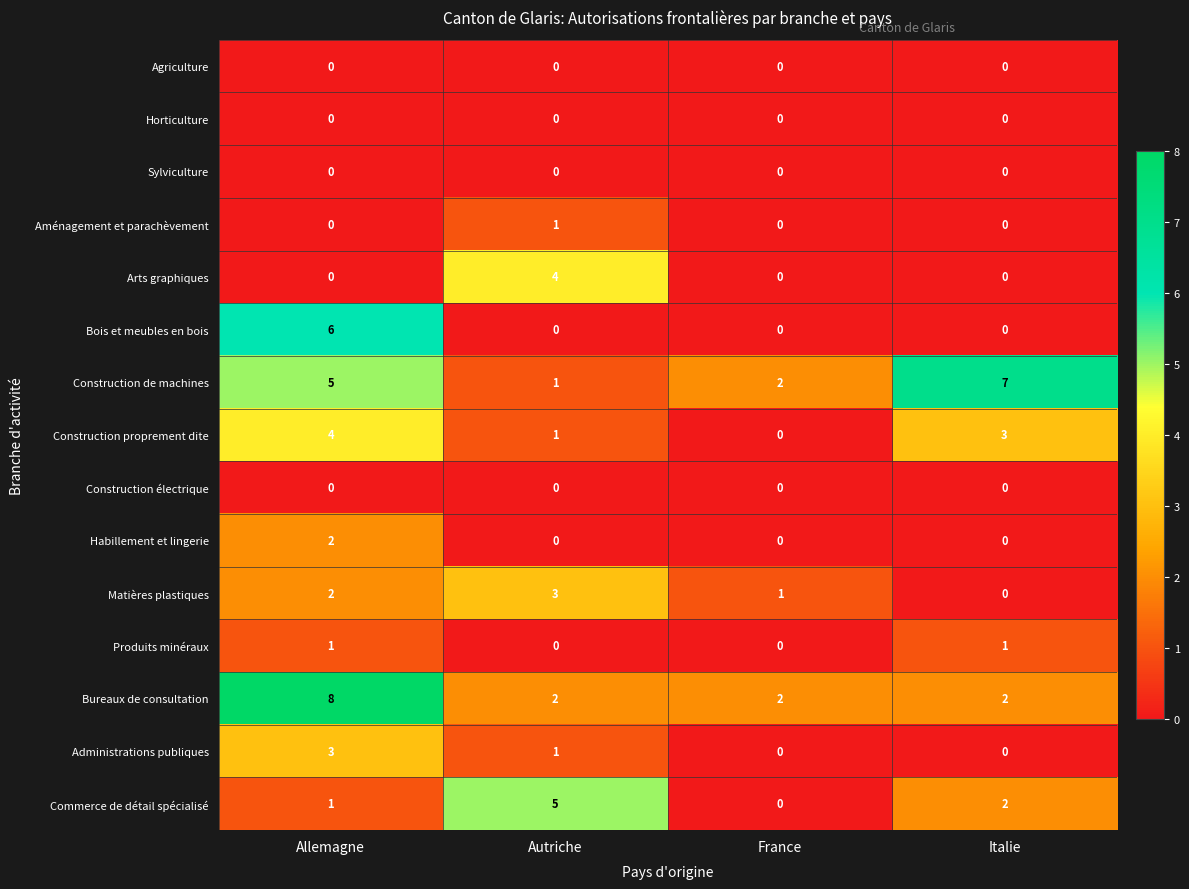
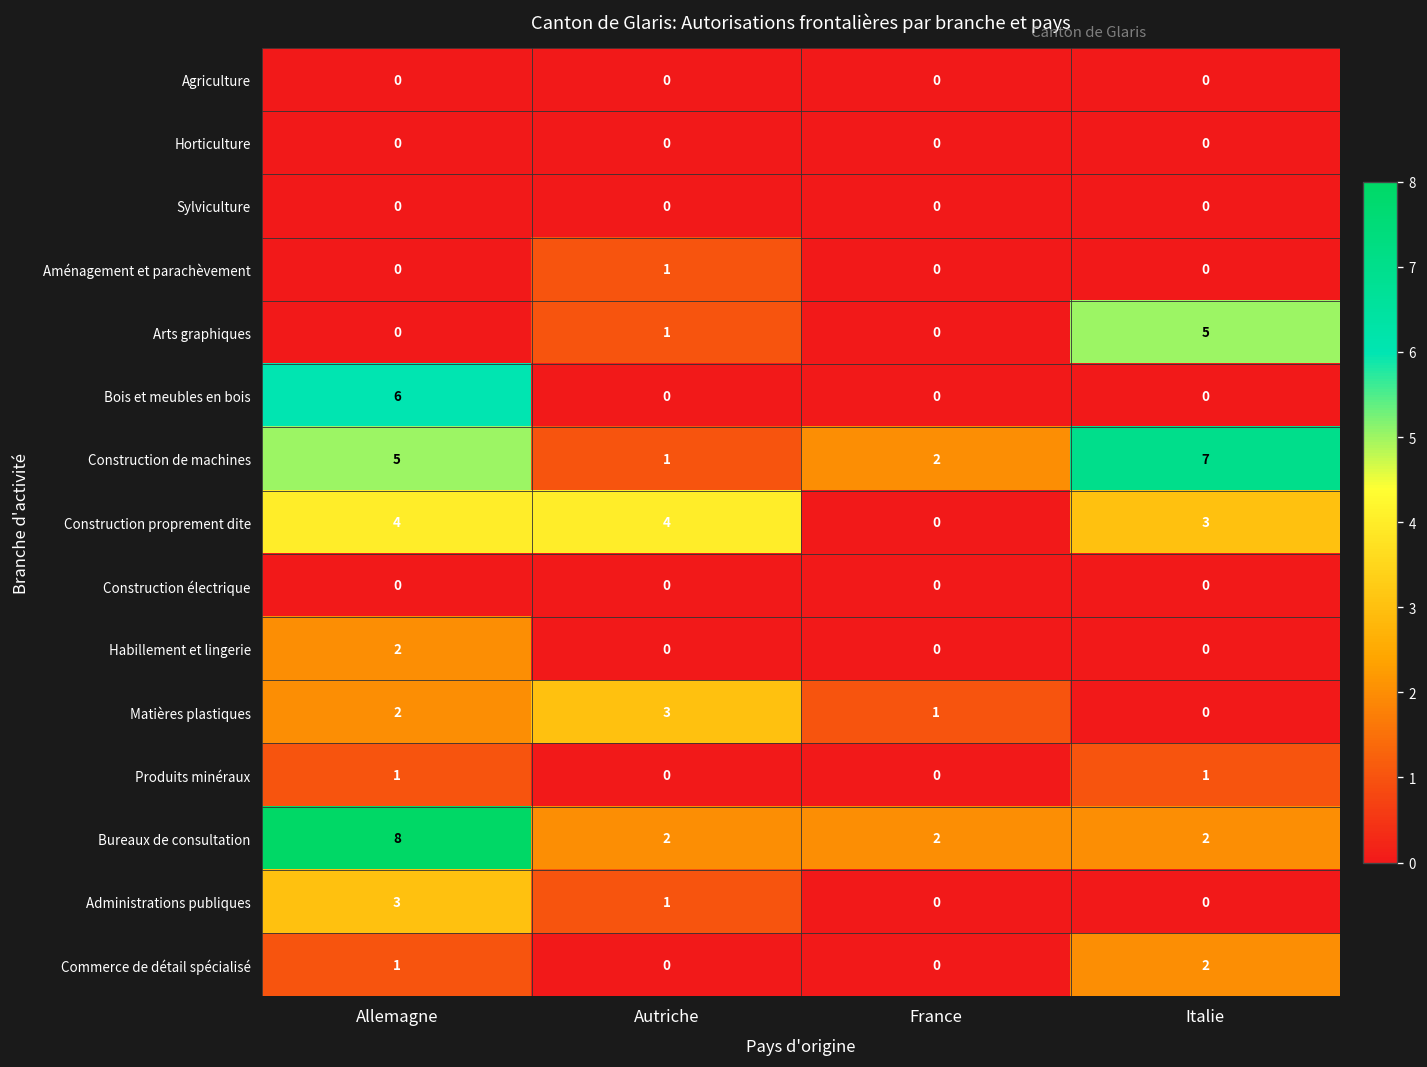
Arts graphiques, Autriche: 4 -> 1
Arts graphiques, Italie: 0 -> 5
Construction proprement dite, Autriche: 1 -> 4
Commerce de détail spécialisé, Autriche: 5 -> 0
